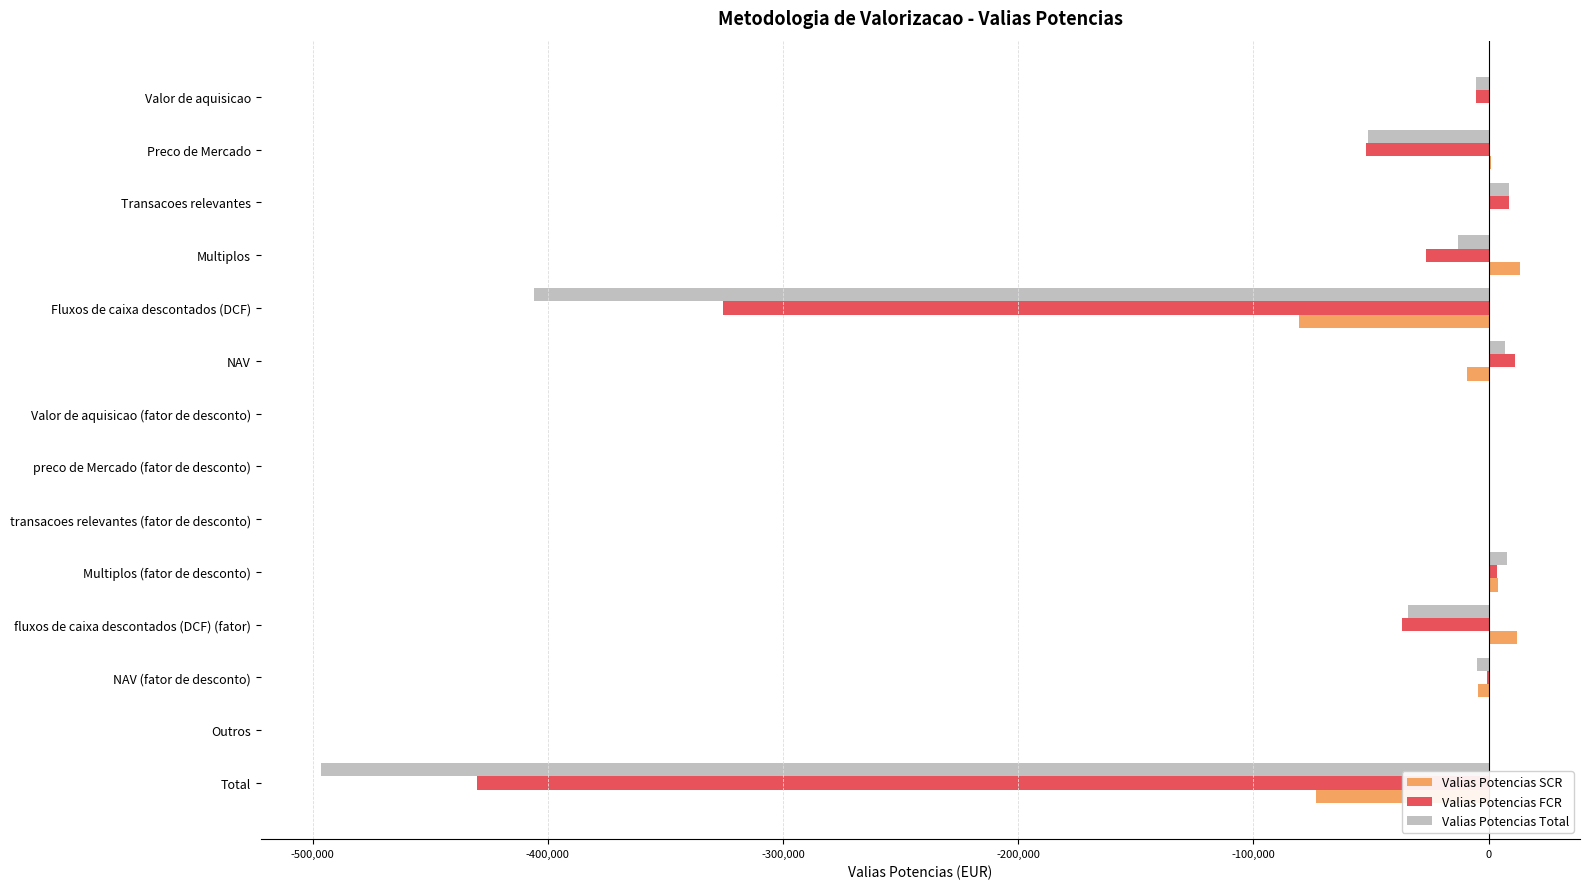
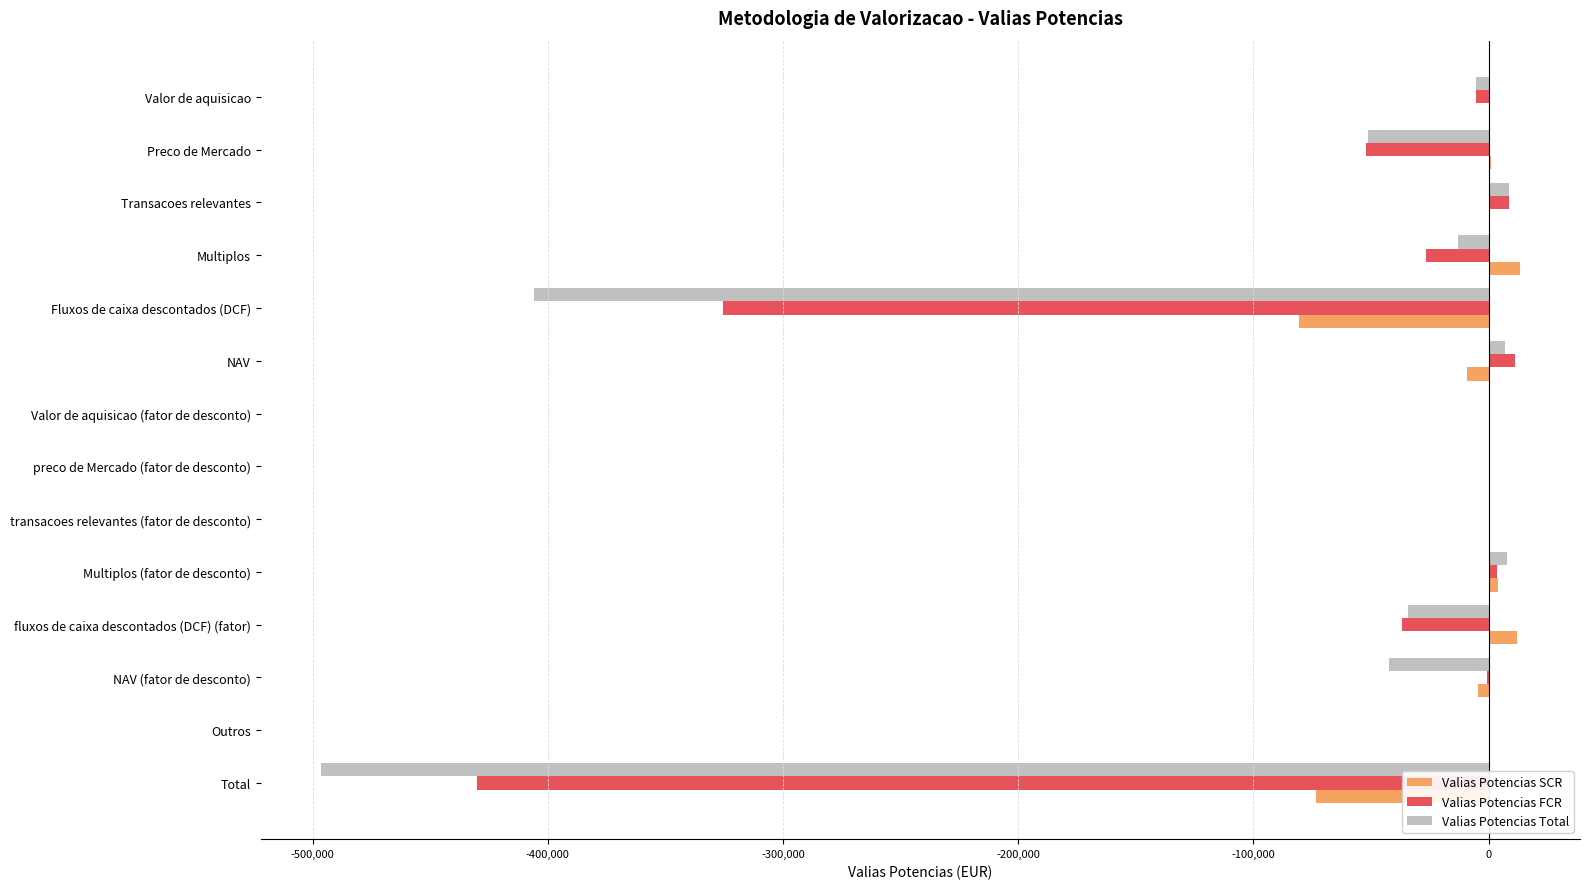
Valias Potencias Total, NAV (fator de desconto): -5,000 -> -42,000
